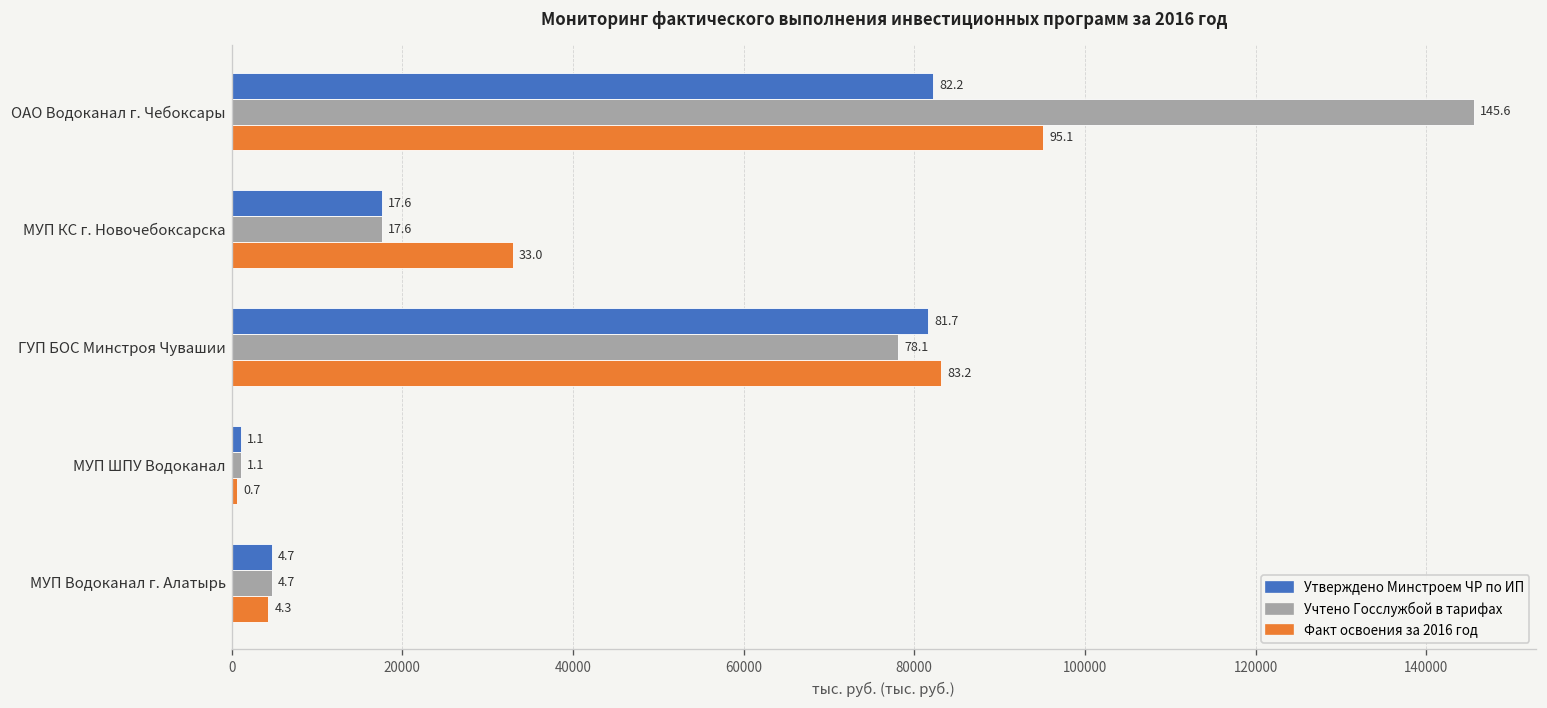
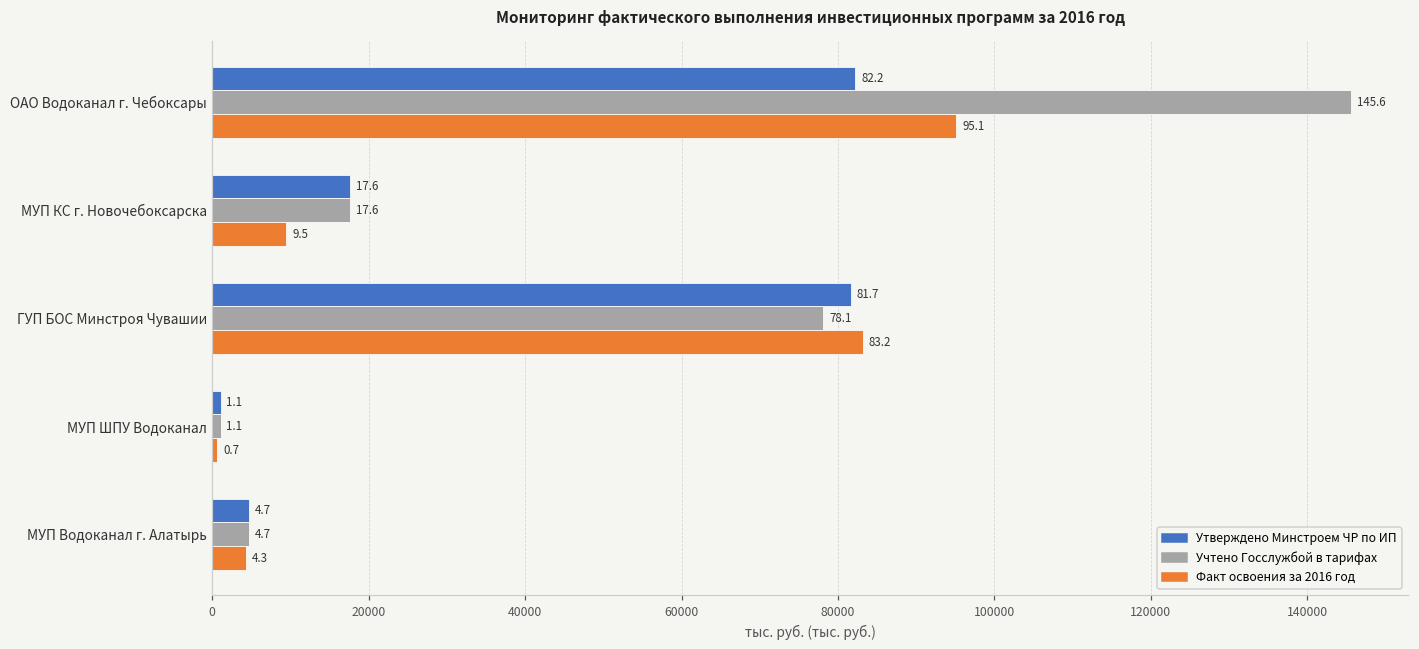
Факт освоения за 2016 год, МУП КС г. Новочебоксарска: 33.0 -> 9.5
